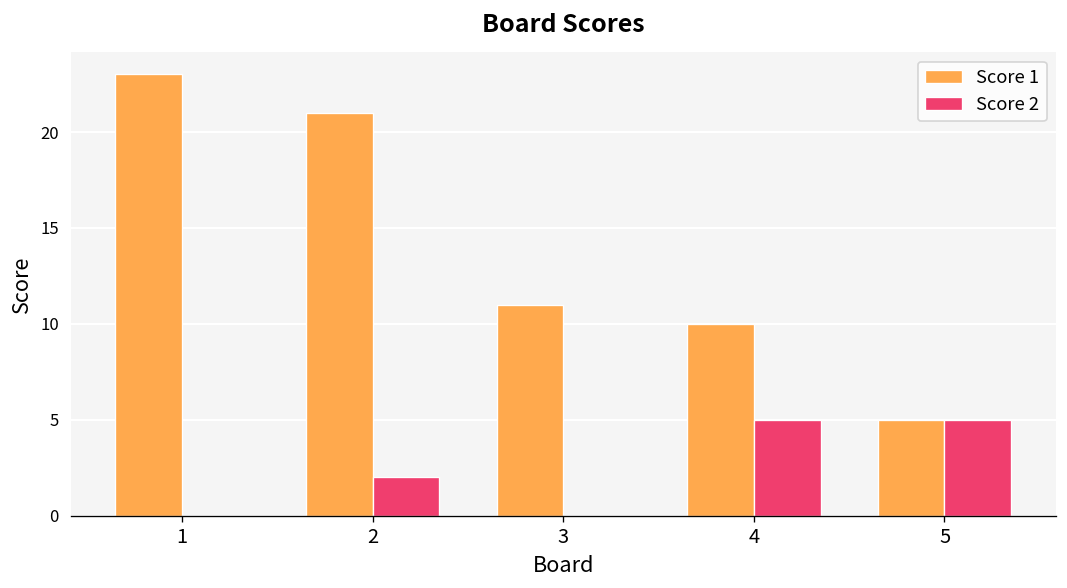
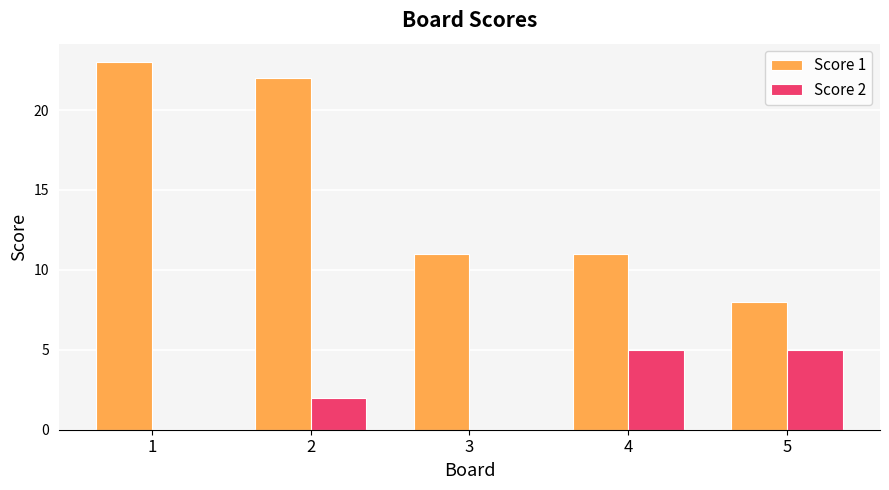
Score 1, 2: 21 -> 22
Score 1, 4: 10 -> 11
Score 1, 5: 5 -> 8
